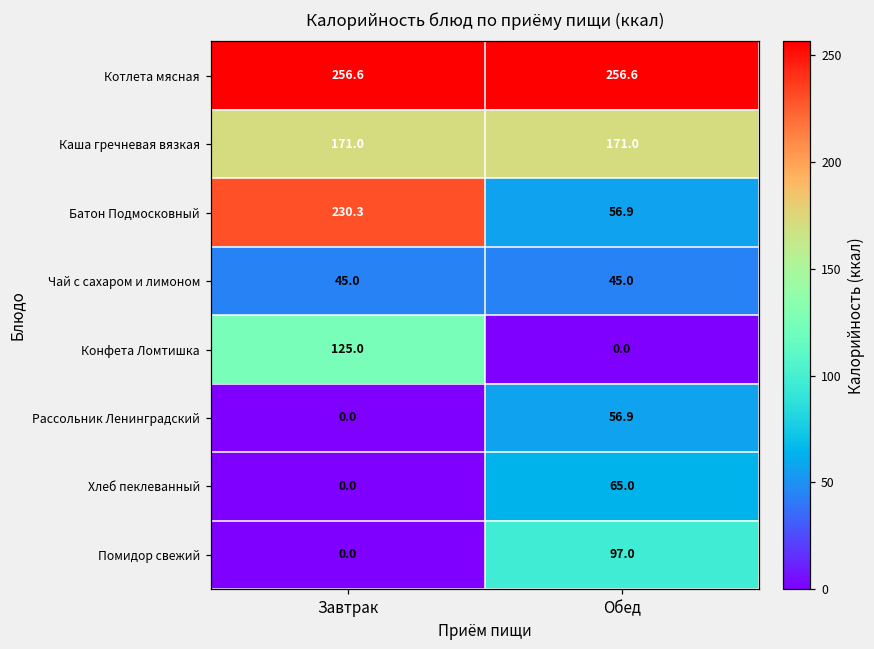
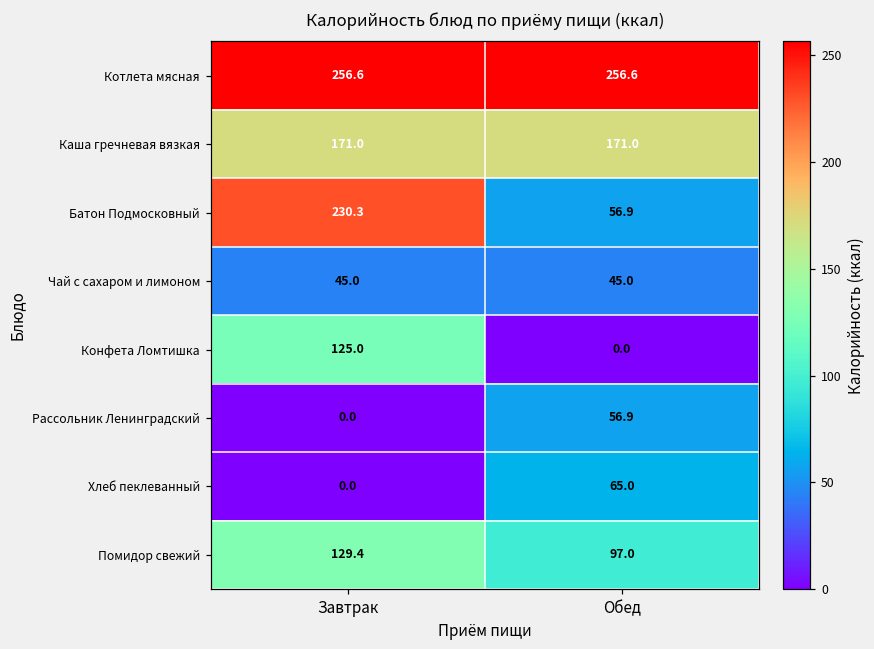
Помидор свежий, Завтрак: 0.0 -> 129.4
